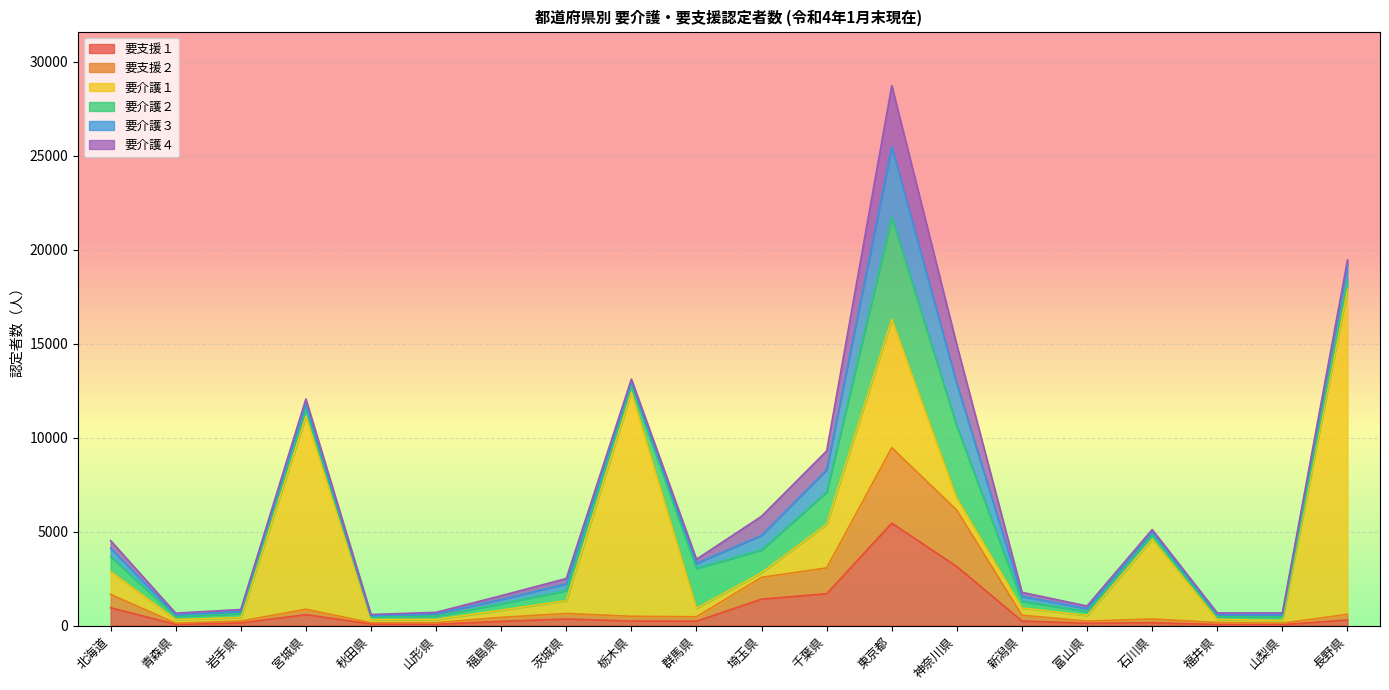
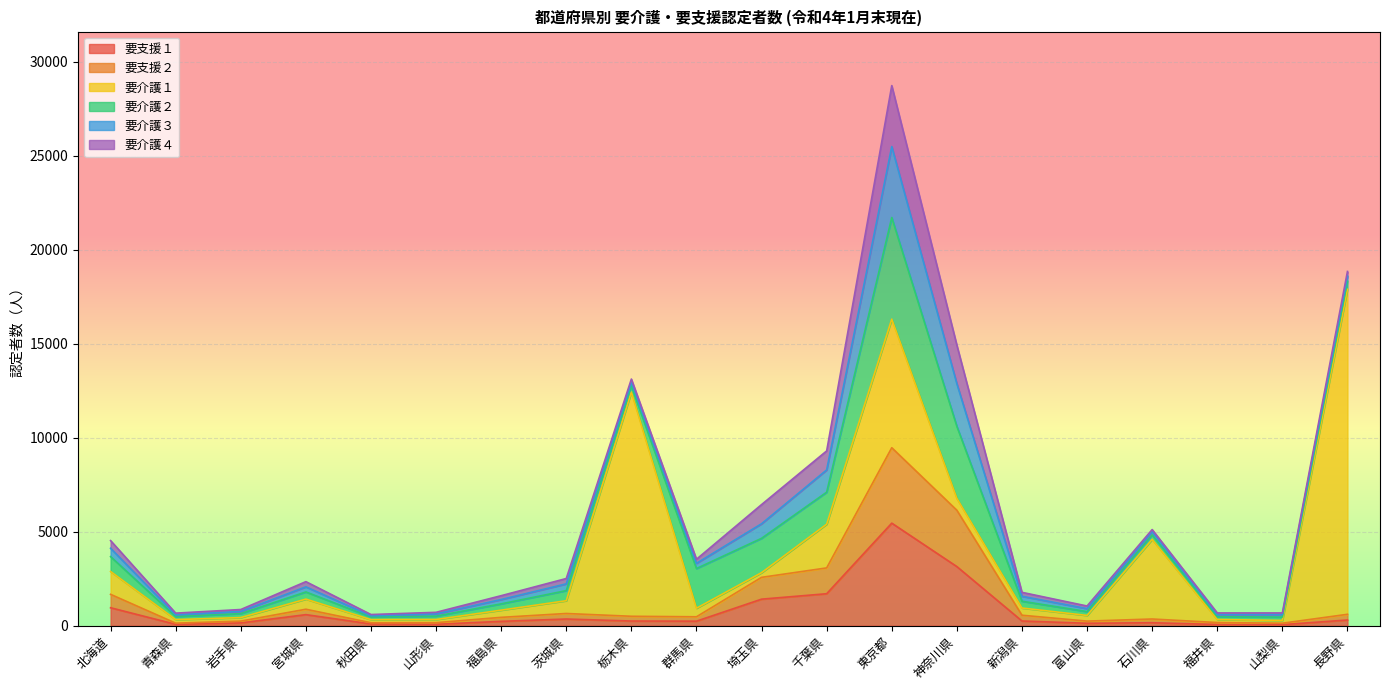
要介護１, 宮城県: 10300 -> 500
要介護２, 埼玉県: 1200 -> 1800
要介護３, 長野県: 900 -> 300
